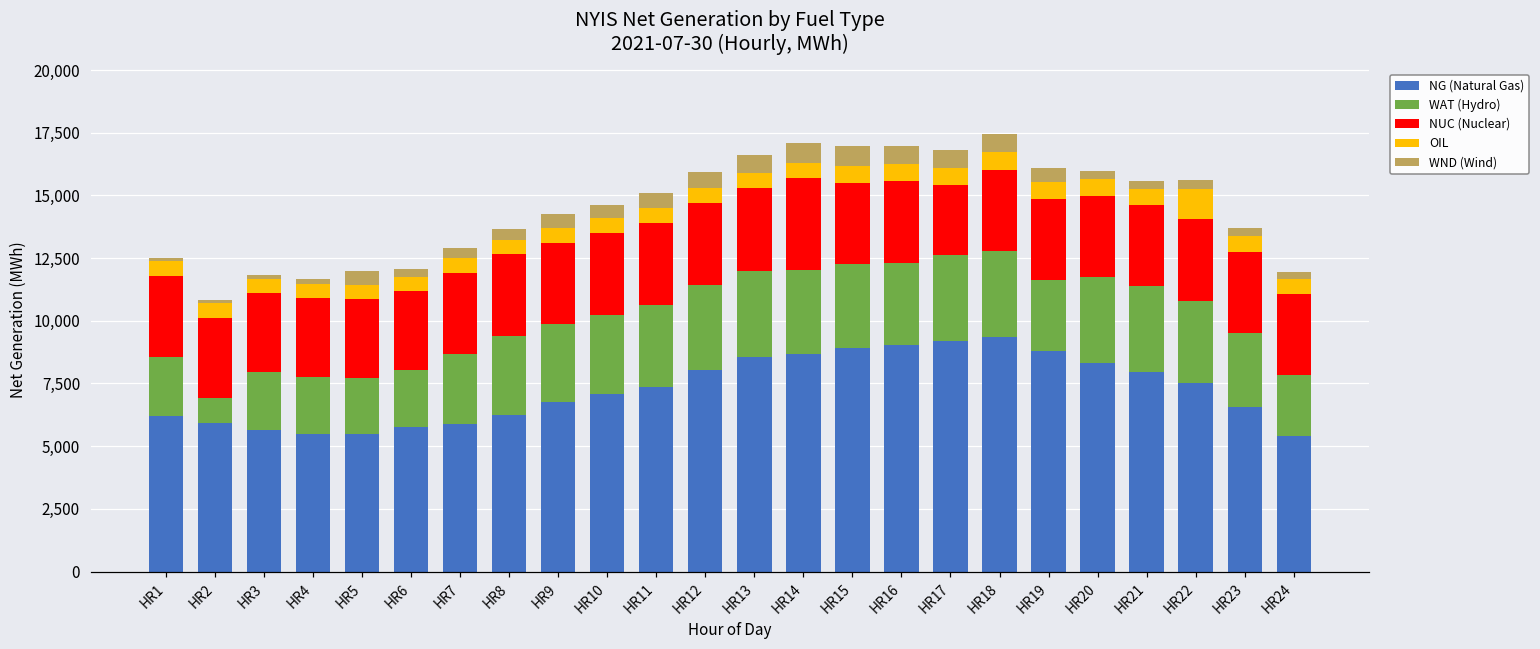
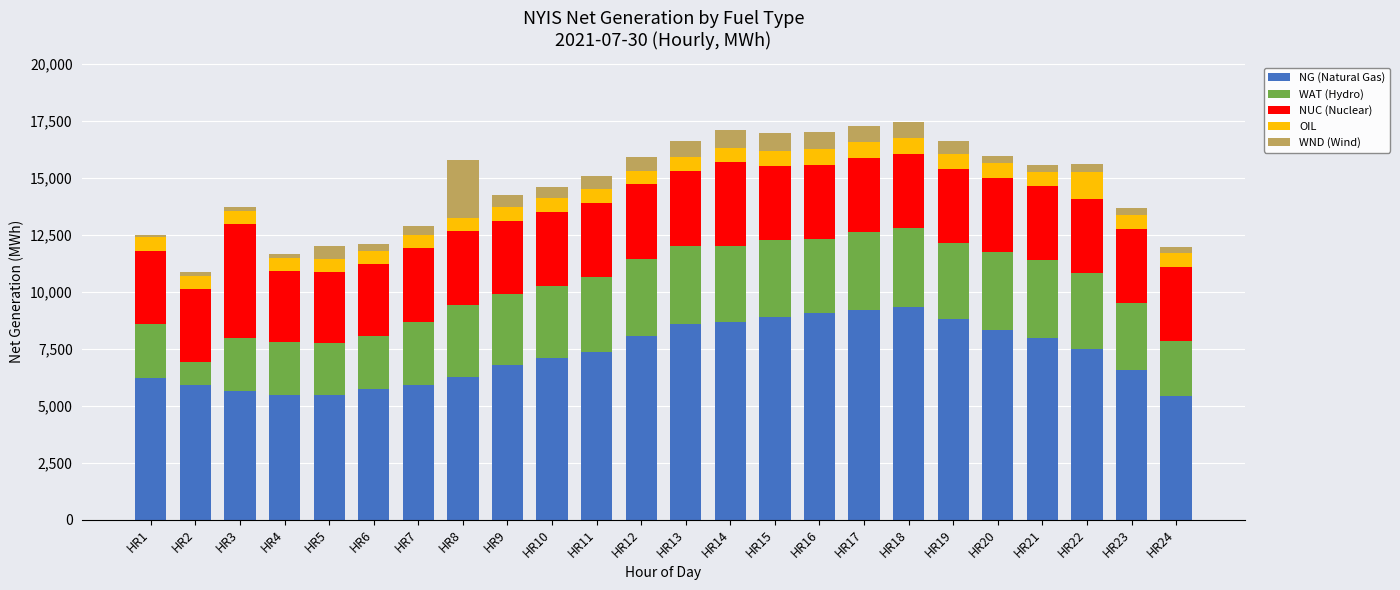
NUC (Nuclear), HR3: 3,100 -> 5,000
WND (Wind), HR8: 400 -> 2,500
NUC (Nuclear), HR17: 2,800 -> 3,200
WAT (Hydro), HR19: 2,800 -> 3,400
